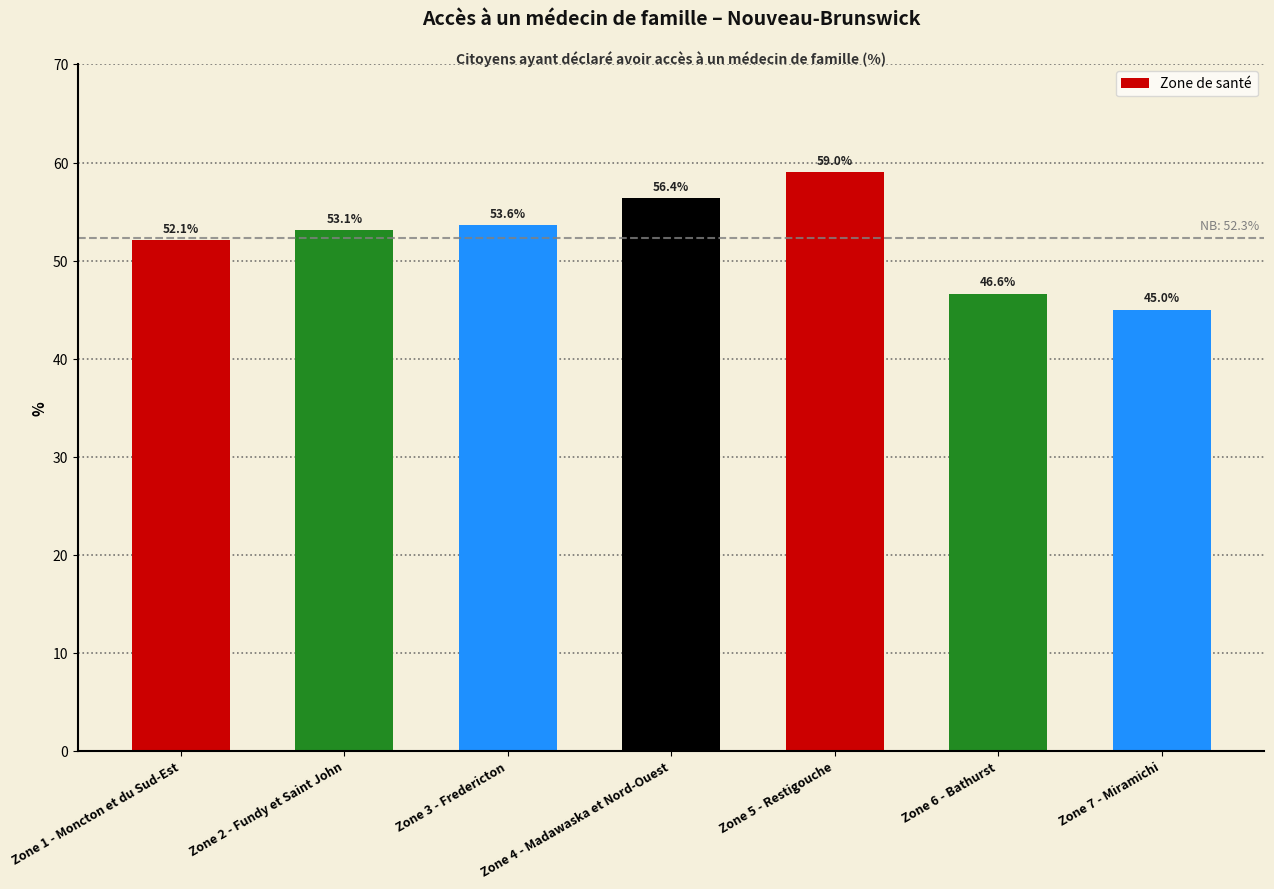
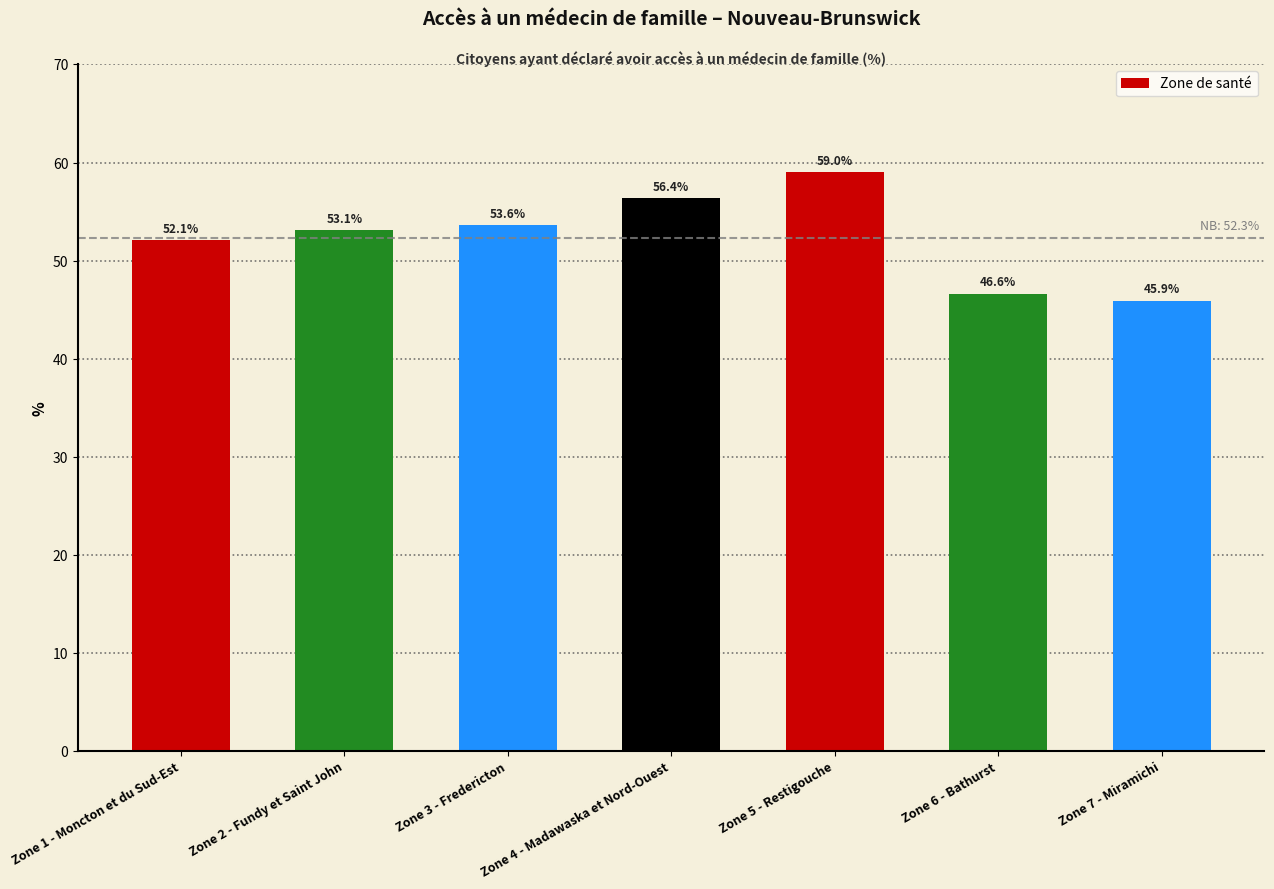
Zone 7 - Miramichi: 45.0% -> 45.9%
